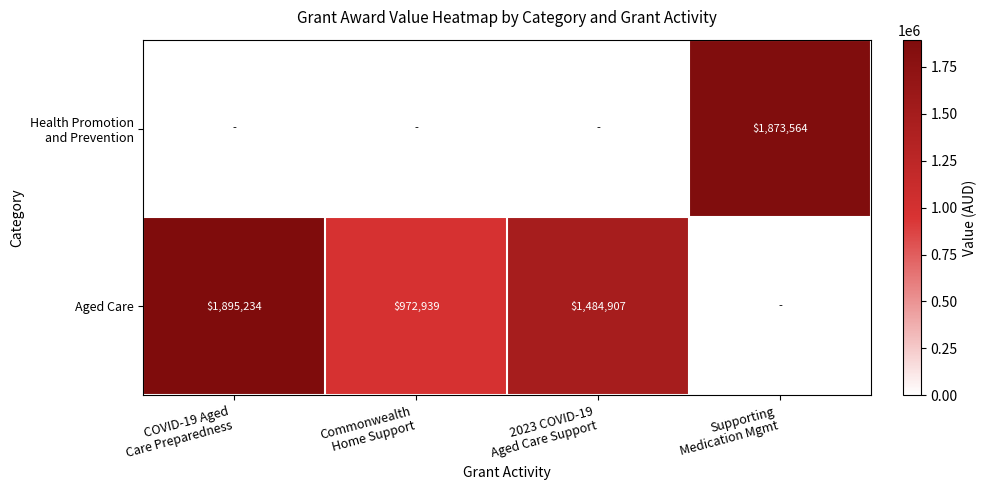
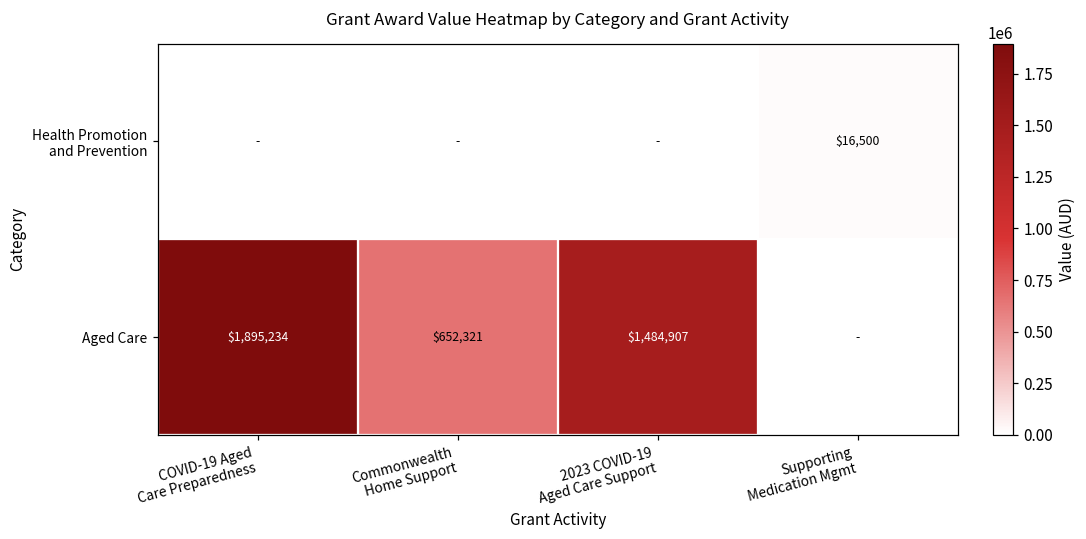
Health Promotion and Prevention, Supporting Medication Mgmt: $1,873,564 -> $16,500
Aged Care, Commonwealth Home Support: $972,939 -> $652,321
